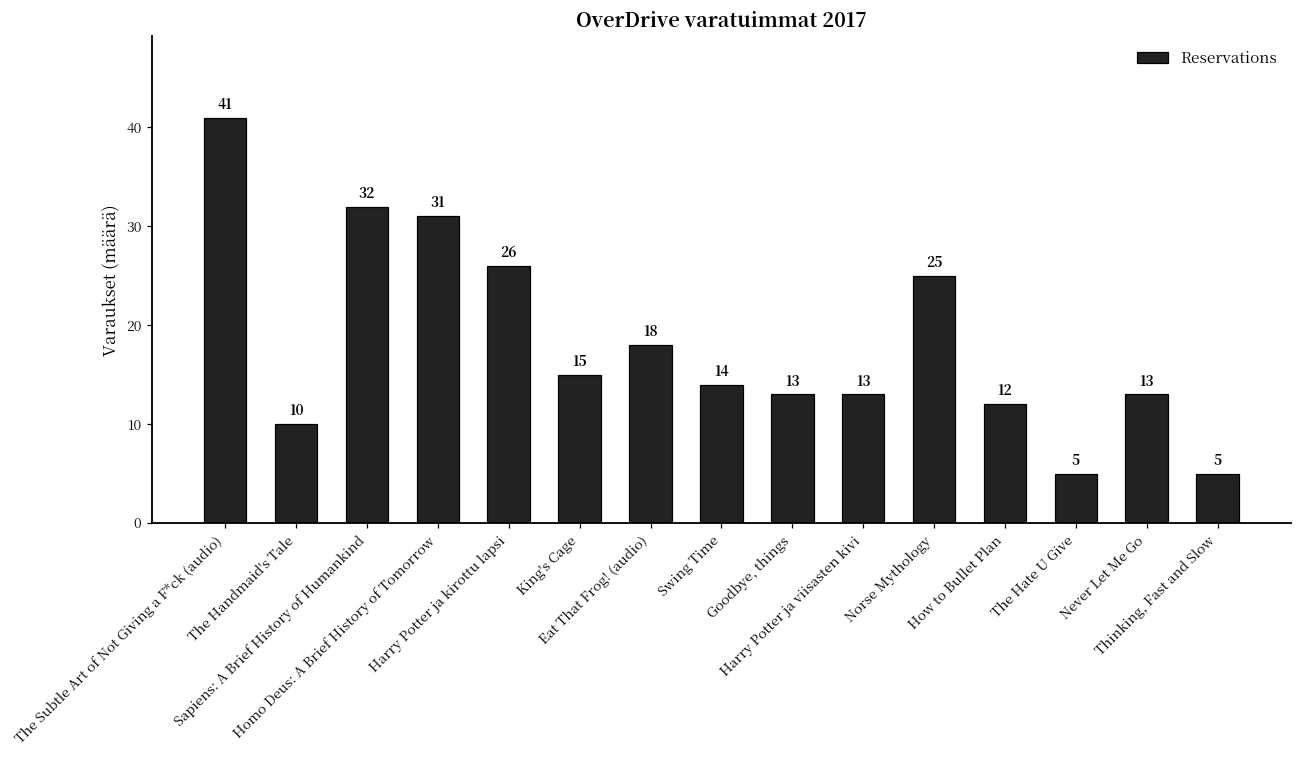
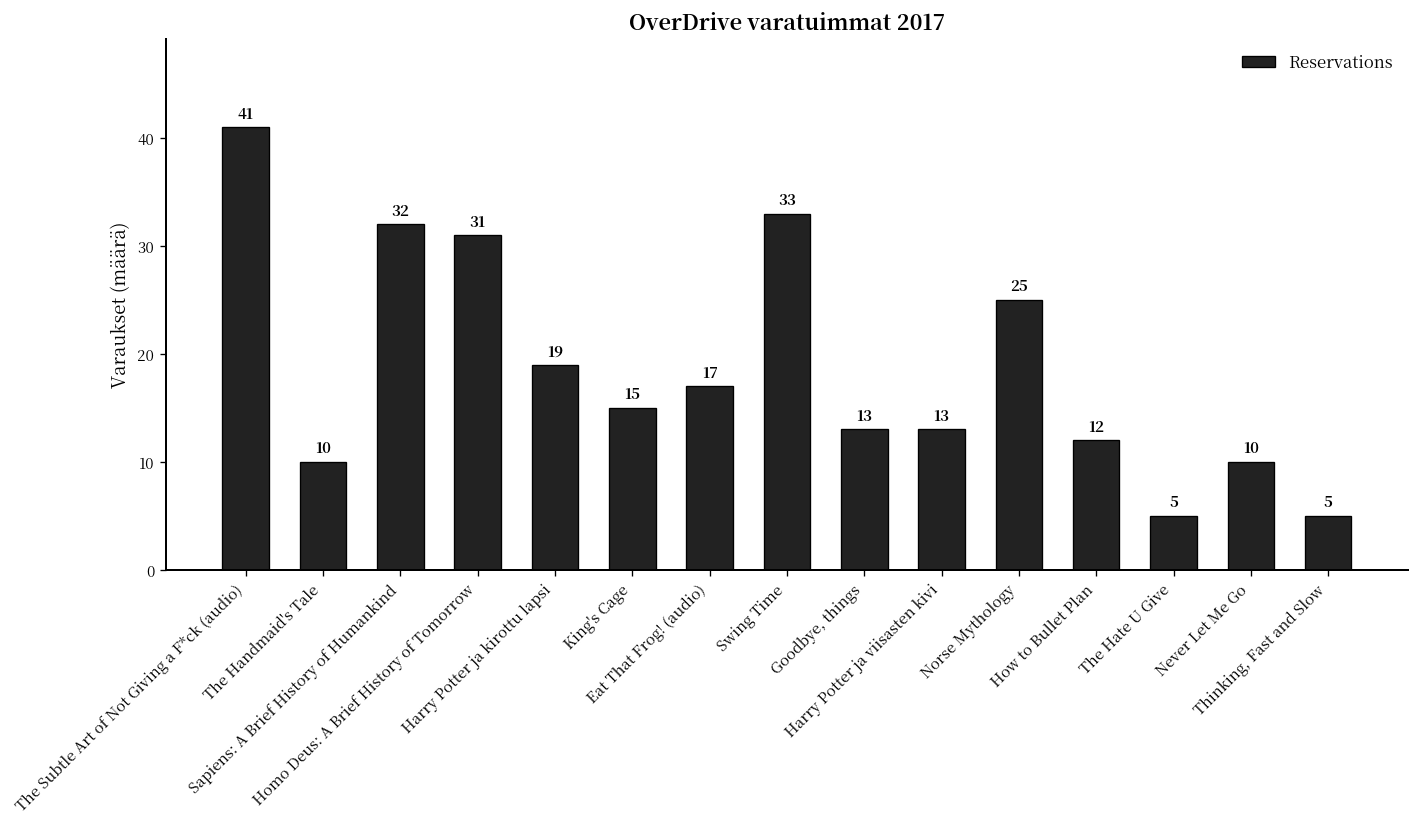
Harry Potter ja kirottu lapsi: 26 -> 19
Eat That Frog! (audio): 18 -> 17
Swing Time: 14 -> 33
Never Let Me Go: 13 -> 10
